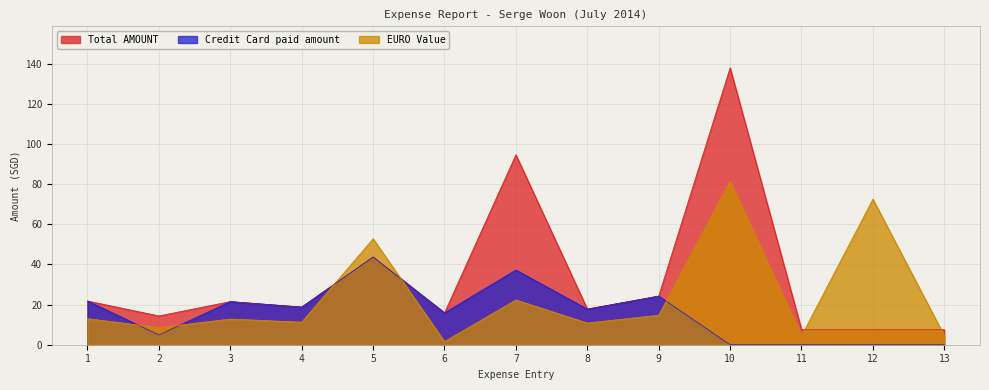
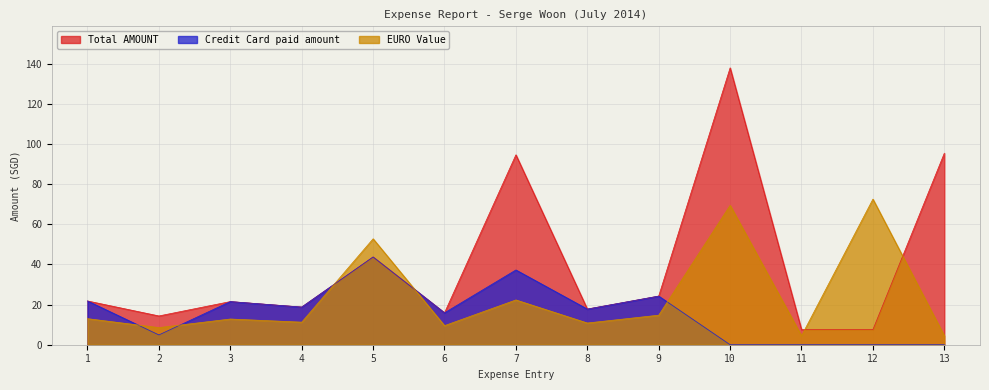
EURO Value, 6: 2 -> 10
EURO Value, 10: 81 -> 69
Total AMOUNT, 13: 8 -> 95
